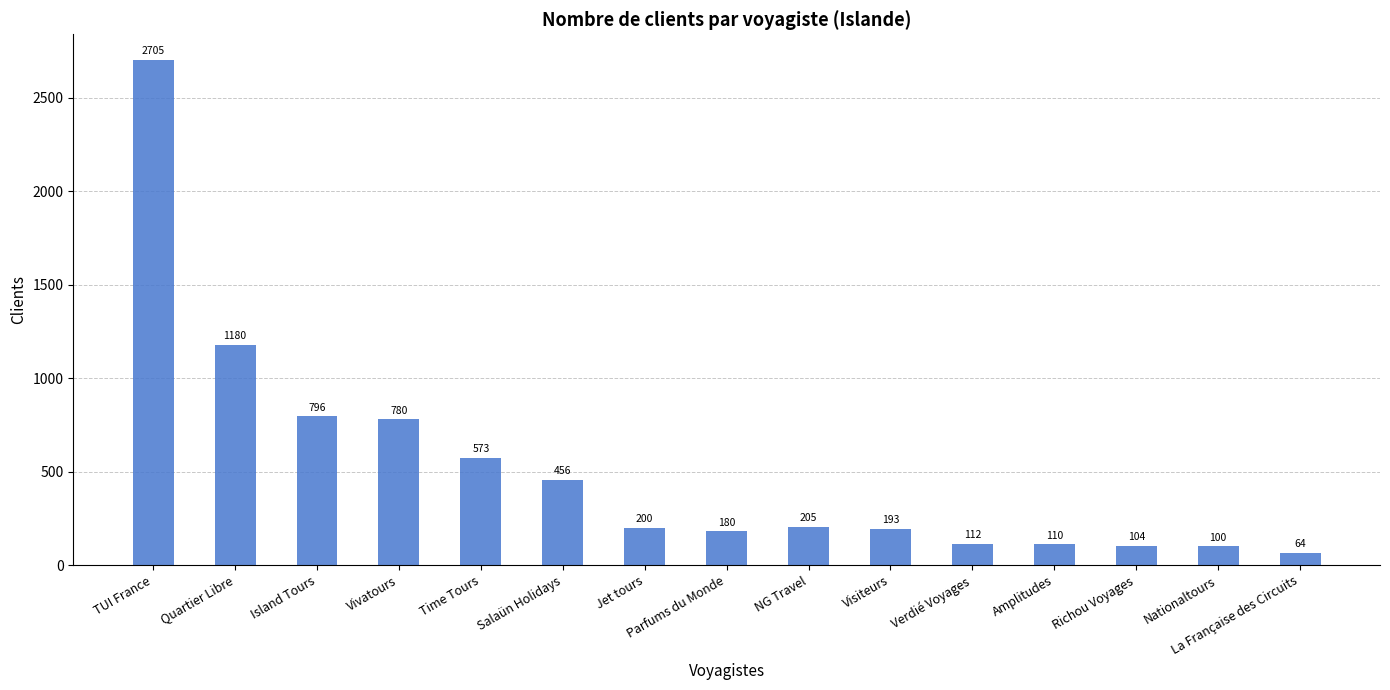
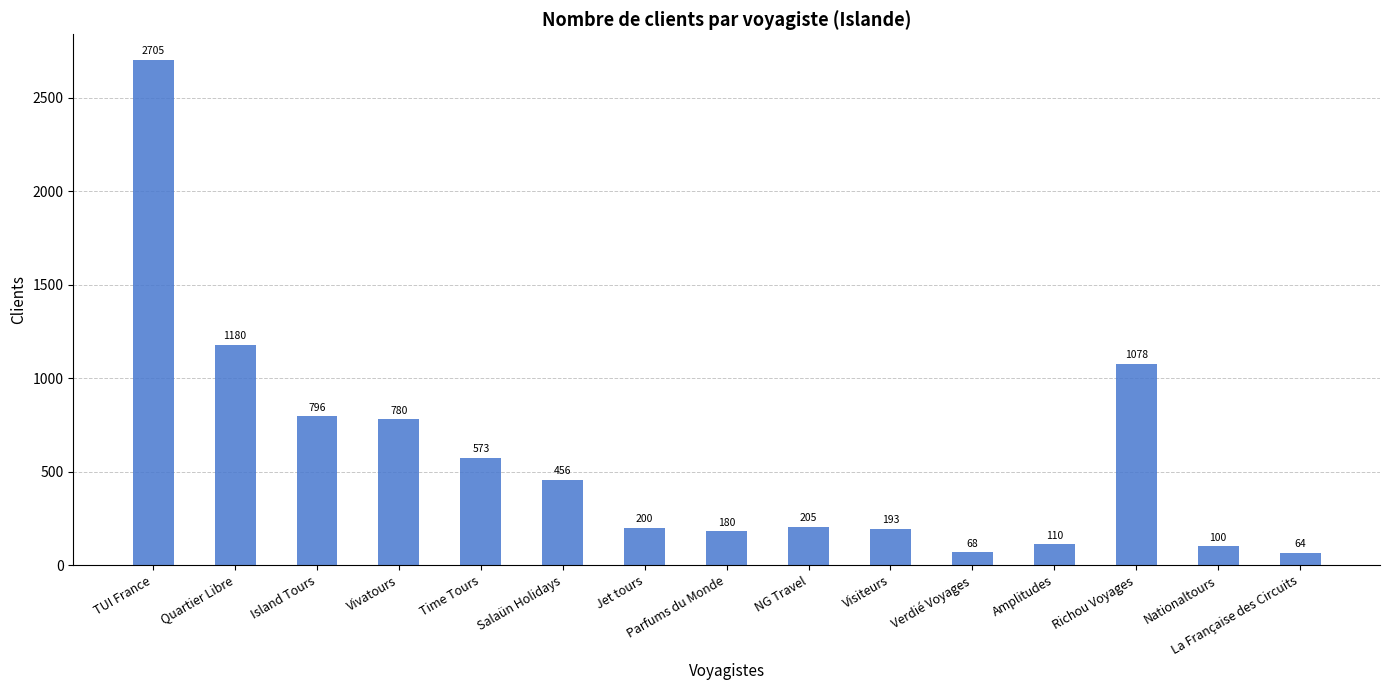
Verdié Voyages: 112 -> 68
Richou Voyages: 104 -> 1078
